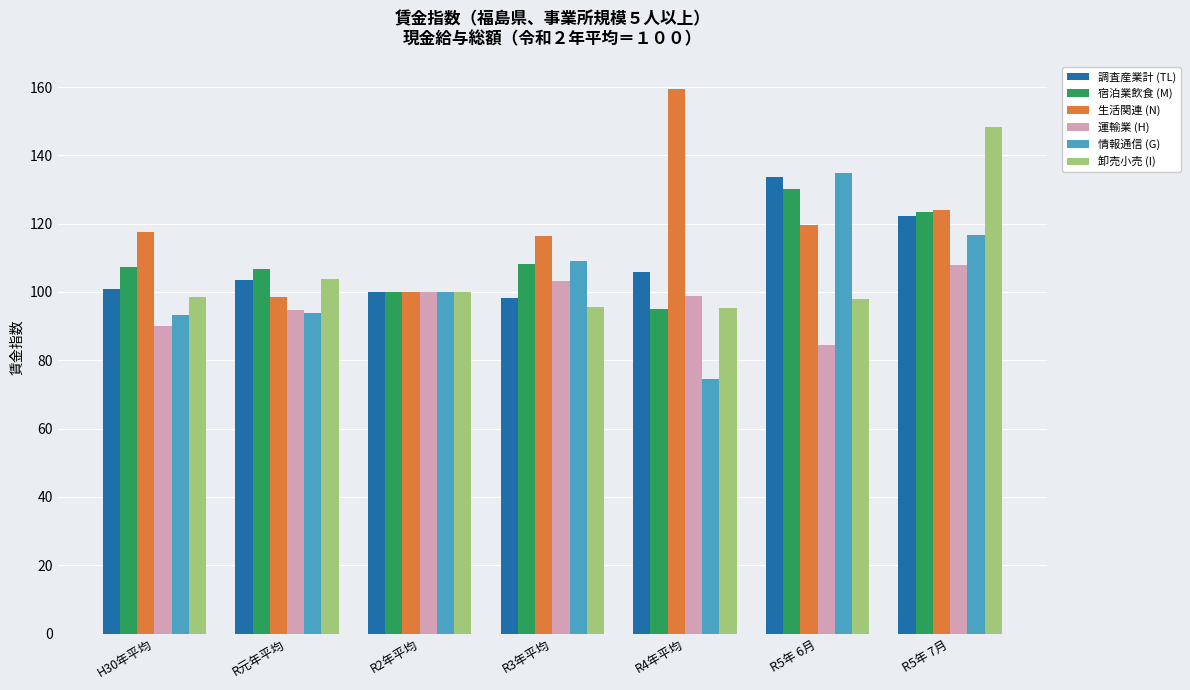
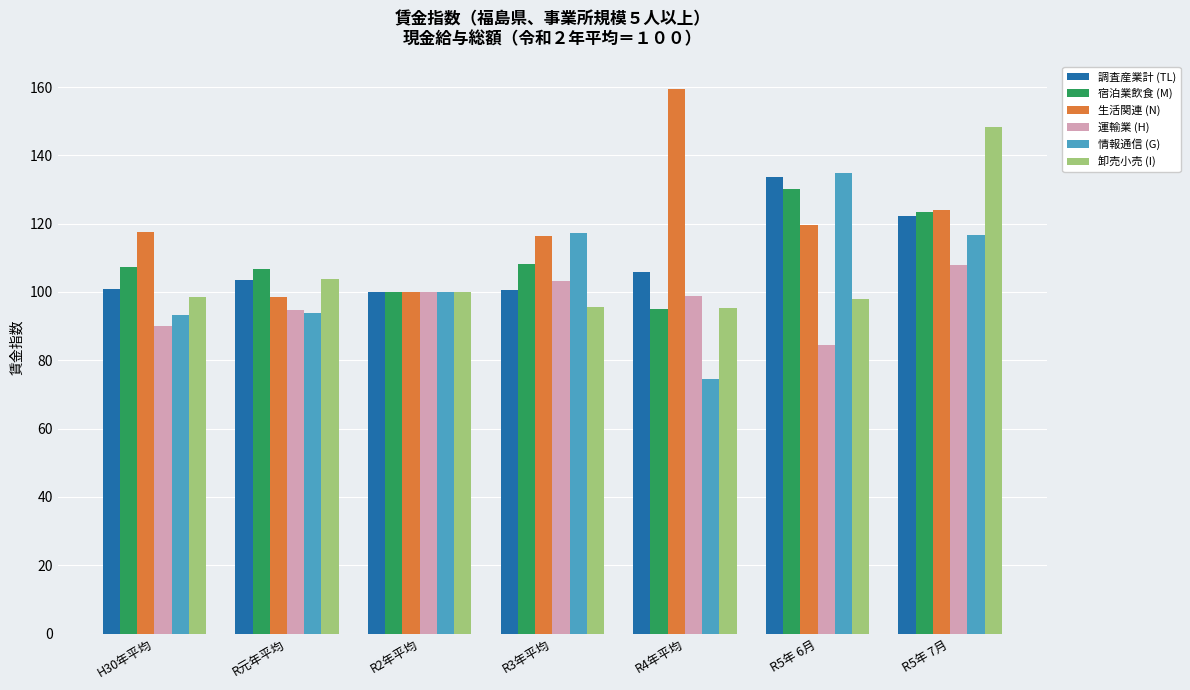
調査産業計 (TL), R3年平均: 98 -> 101
情報通信 (G), R3年平均: 109 -> 117
